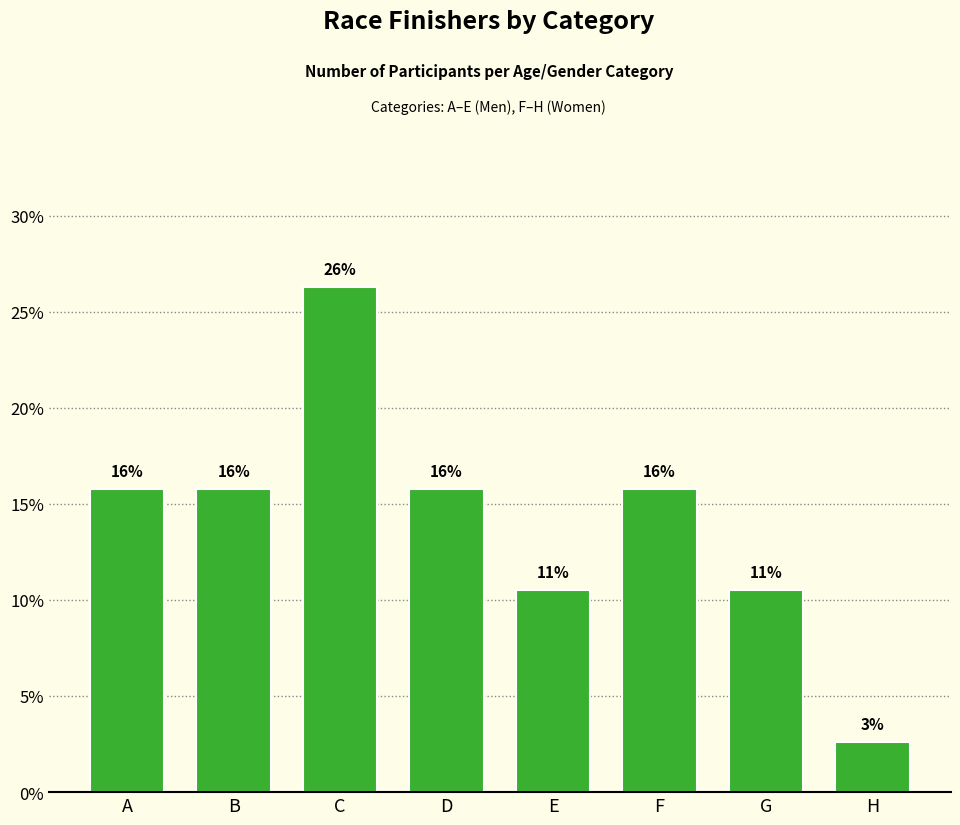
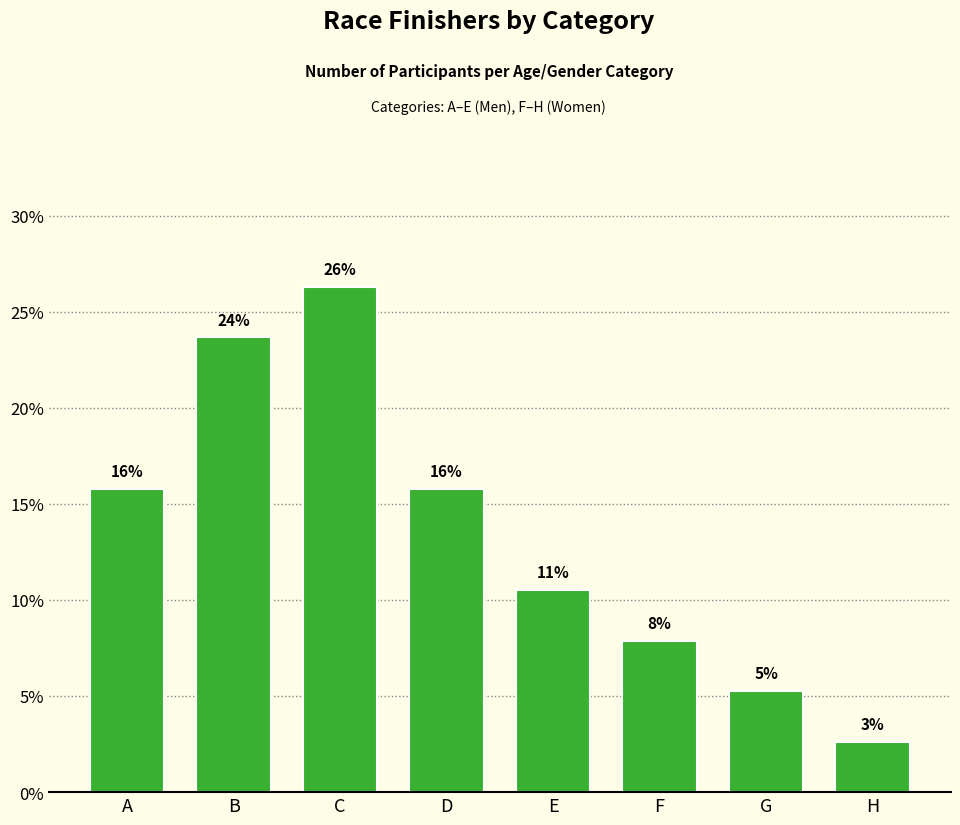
B: 16% -> 24%
F: 16% -> 8%
G: 11% -> 5%
